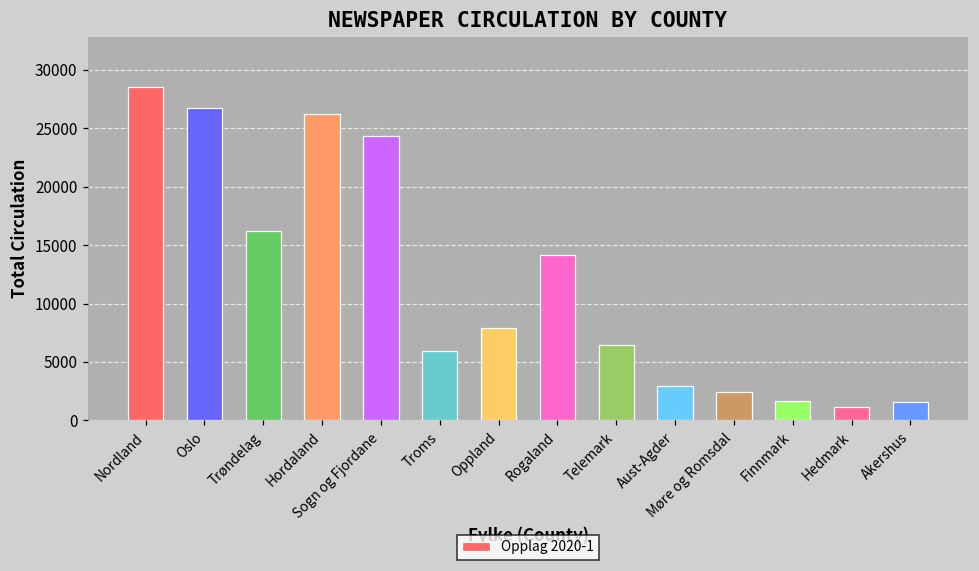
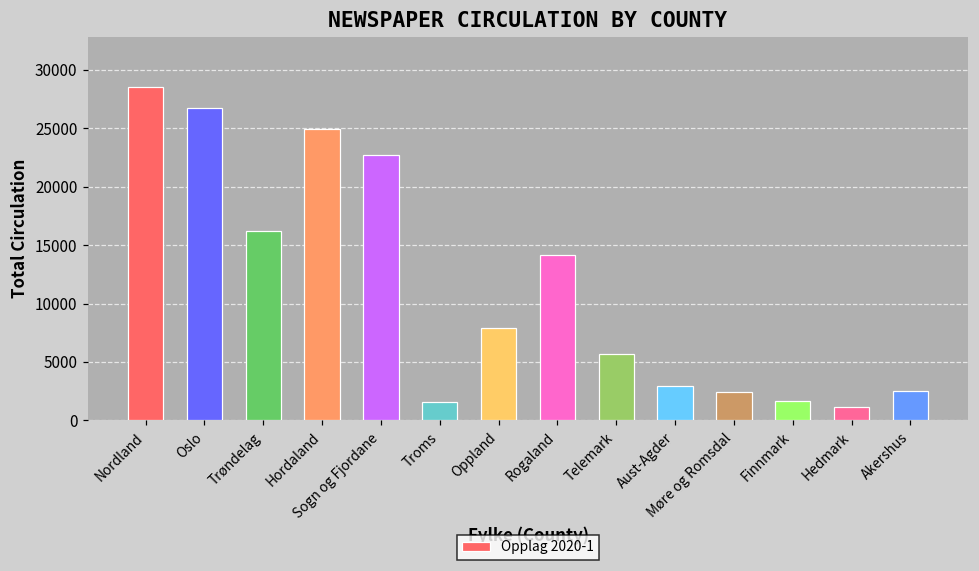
Hordaland: 26200 -> 24900
Sogn og Fjordane: 24400 -> 22700
Troms: 5900 -> 1600
Telemark: 6500 -> 5700
Akershus: 1600 -> 2500
